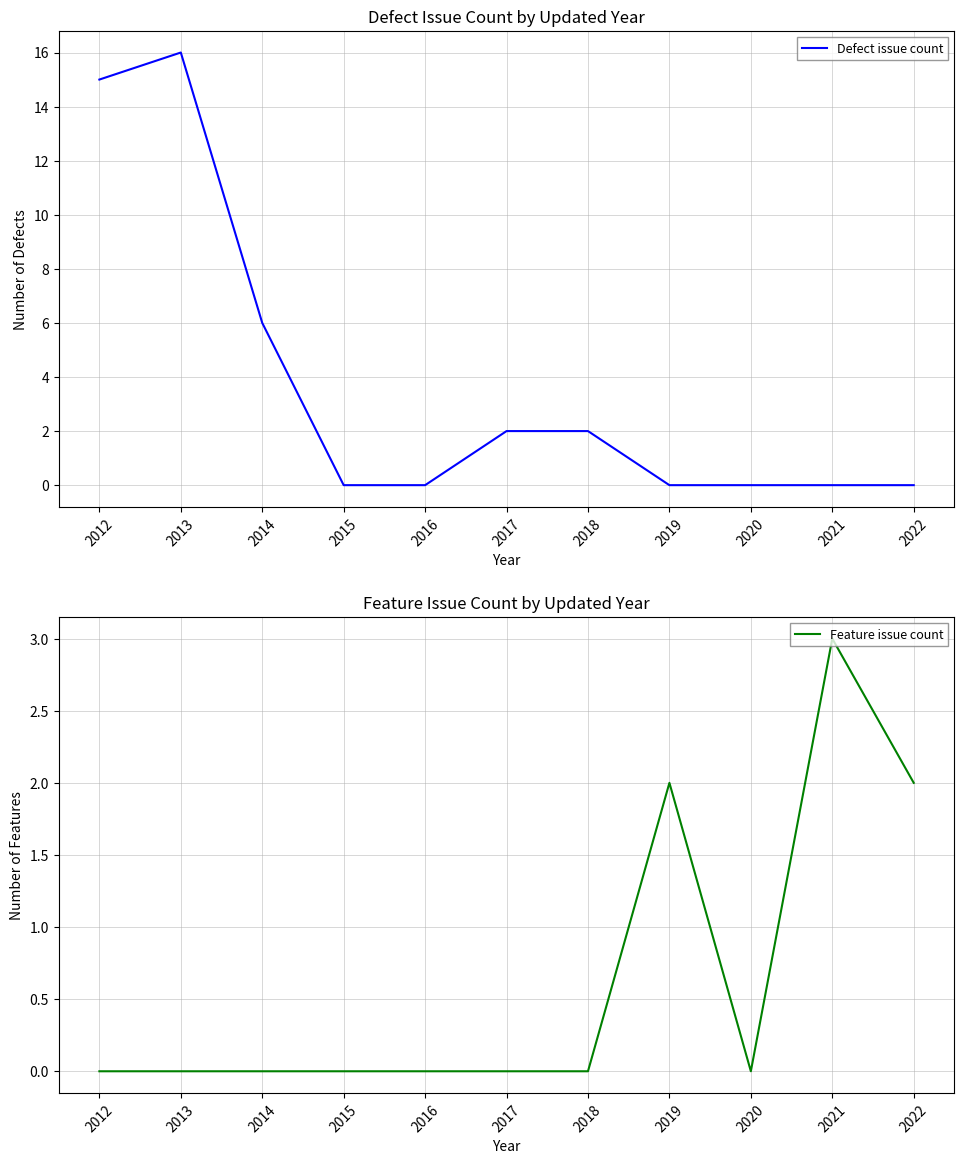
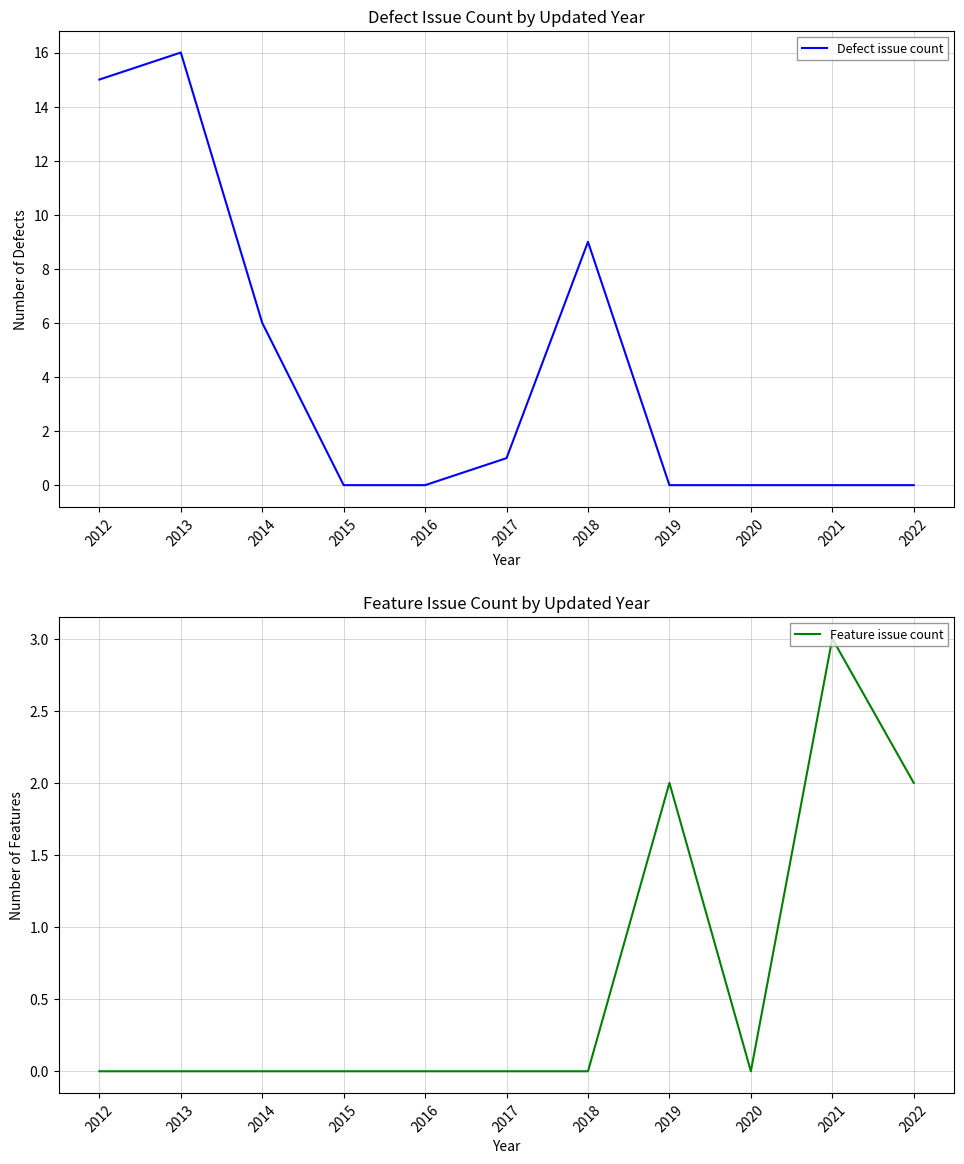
Defect Issue Count by Updated Year, 2017: 2 -> 1
Defect Issue Count by Updated Year, 2018: 2 -> 9
